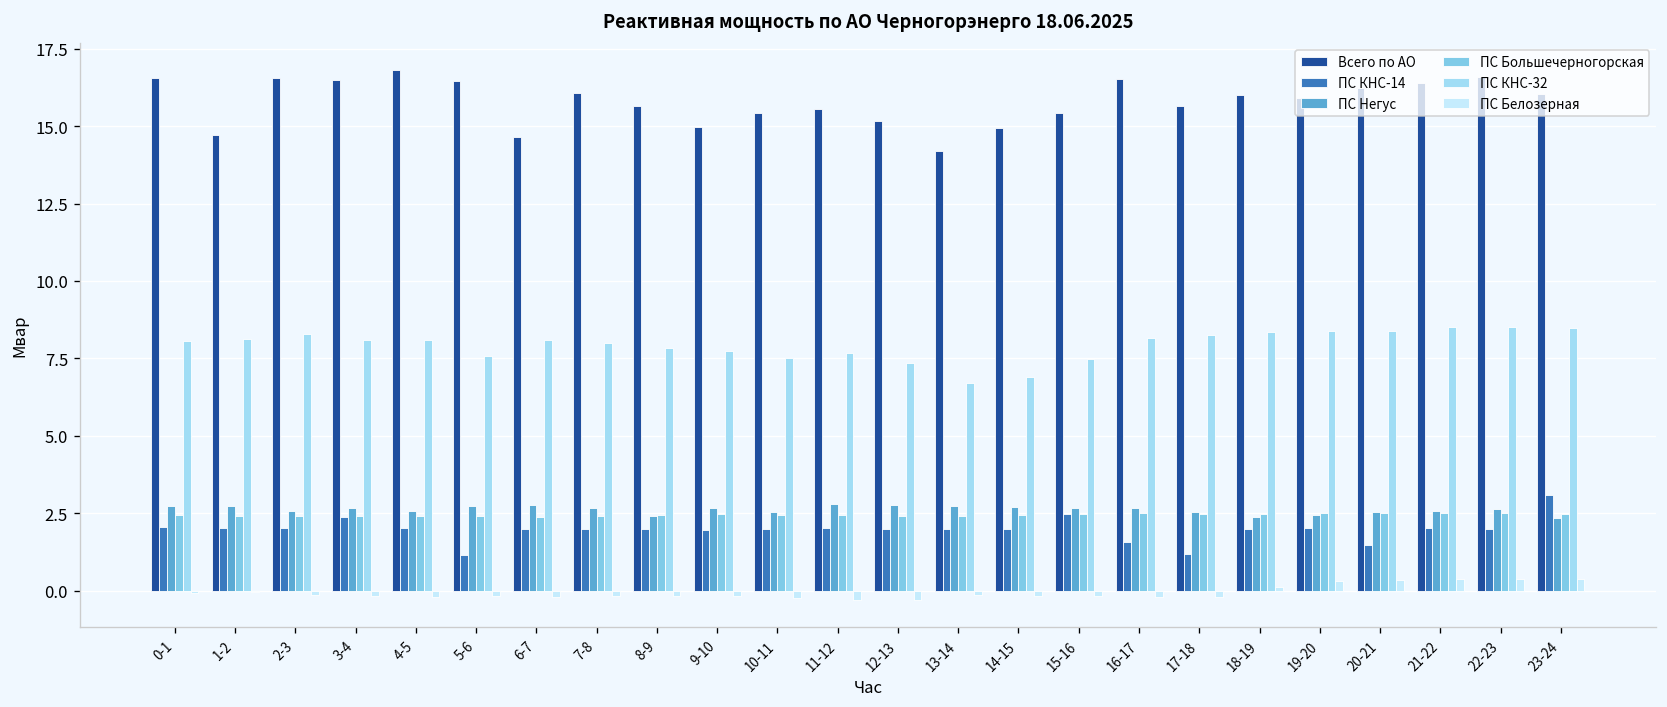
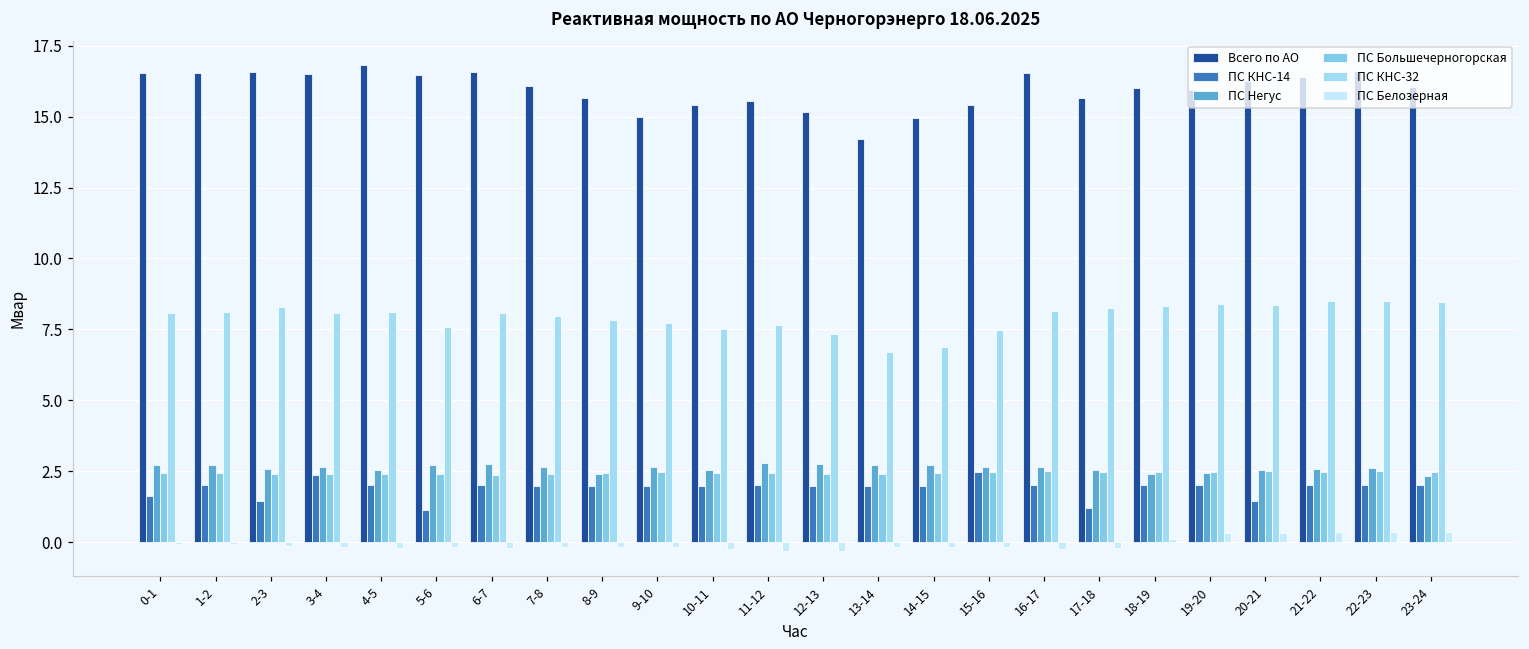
ПС КНС-14, 0-1: 2.0 -> 1.6
Всего по АО, 1-2: 14.7 -> 16.5
ПС КНС-14, 2-3: 2.0 -> 1.5
Всего по АО, 6-7: 14.7 -> 16.6
ПС КНС-14, 16-17: 1.6 -> 2.0
ПС КНС-14, 23-24: 3.1 -> 2.0
